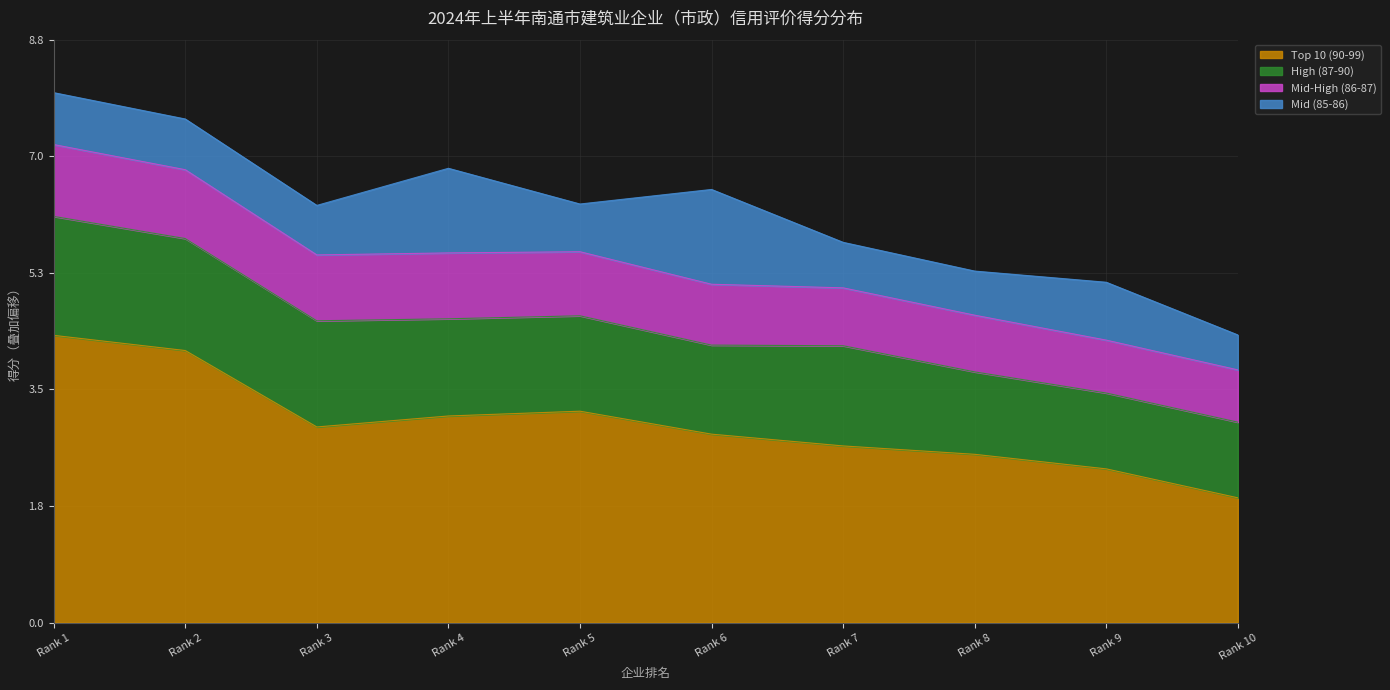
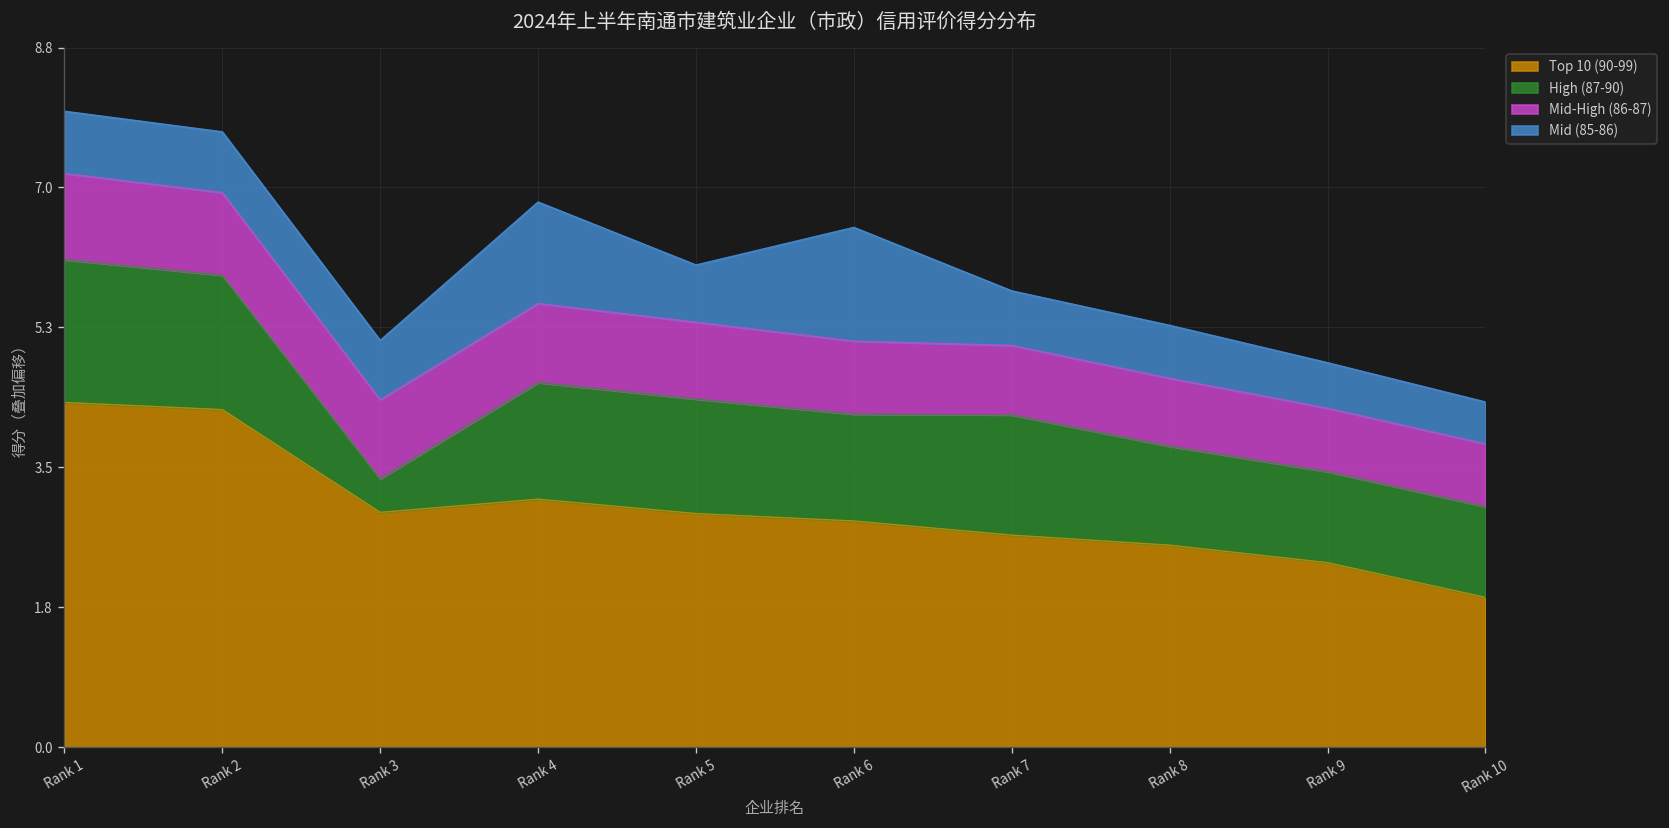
Top 10 (90-99), Rank 2: 4.1 -> 4.2
High (87-90), Rank 3: 1.6 -> 0.4
Top 10 (90-99), Rank 5: 3.2 -> 2.9
Mid (85-86), Rank 9: 0.9 -> 0.6
